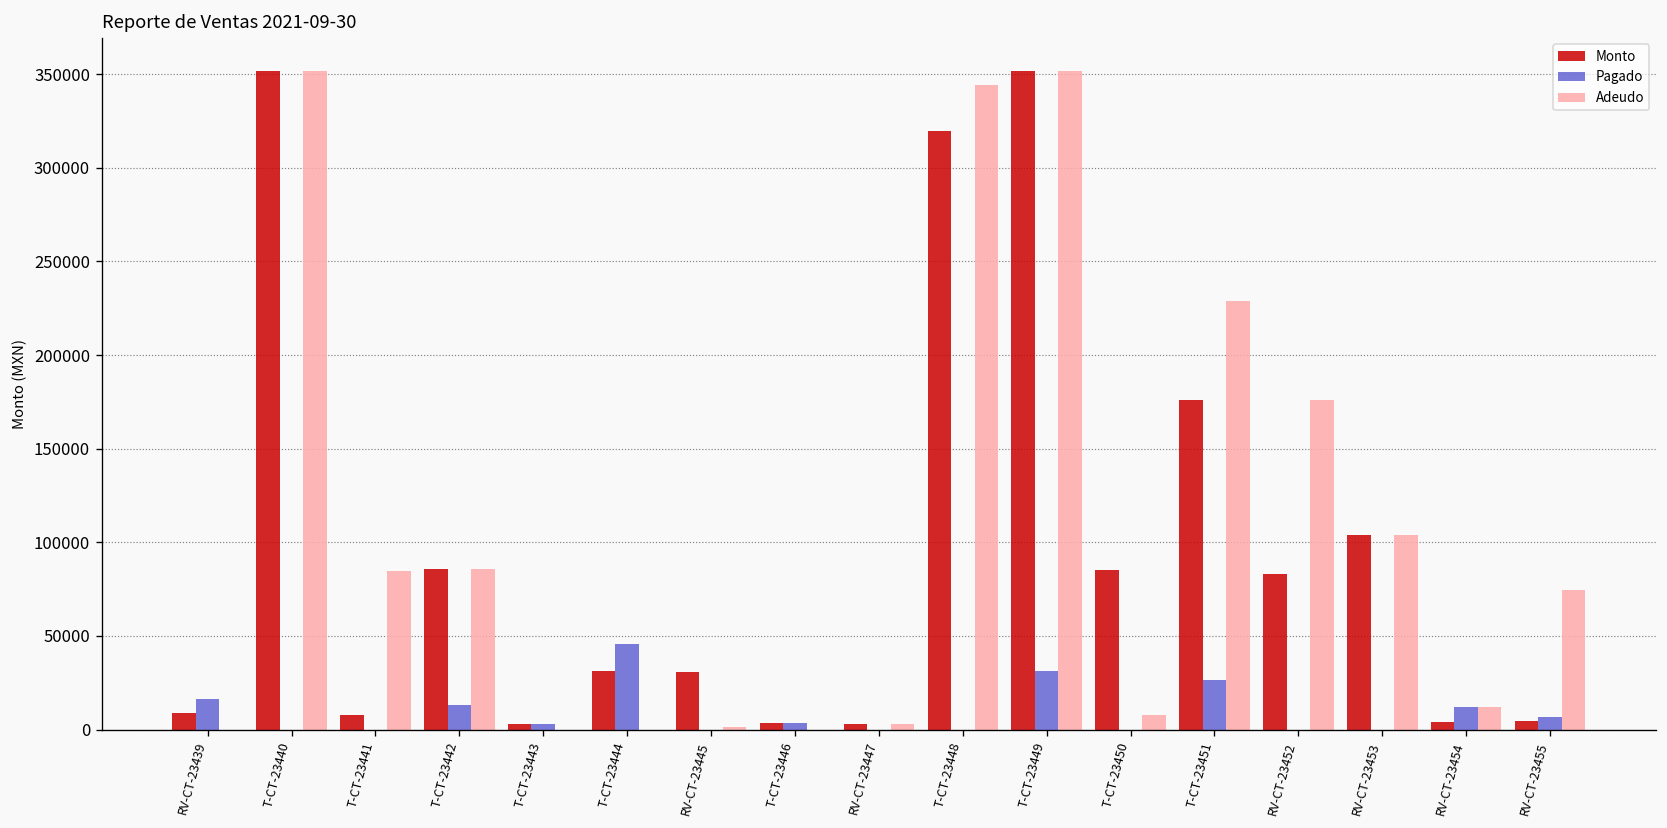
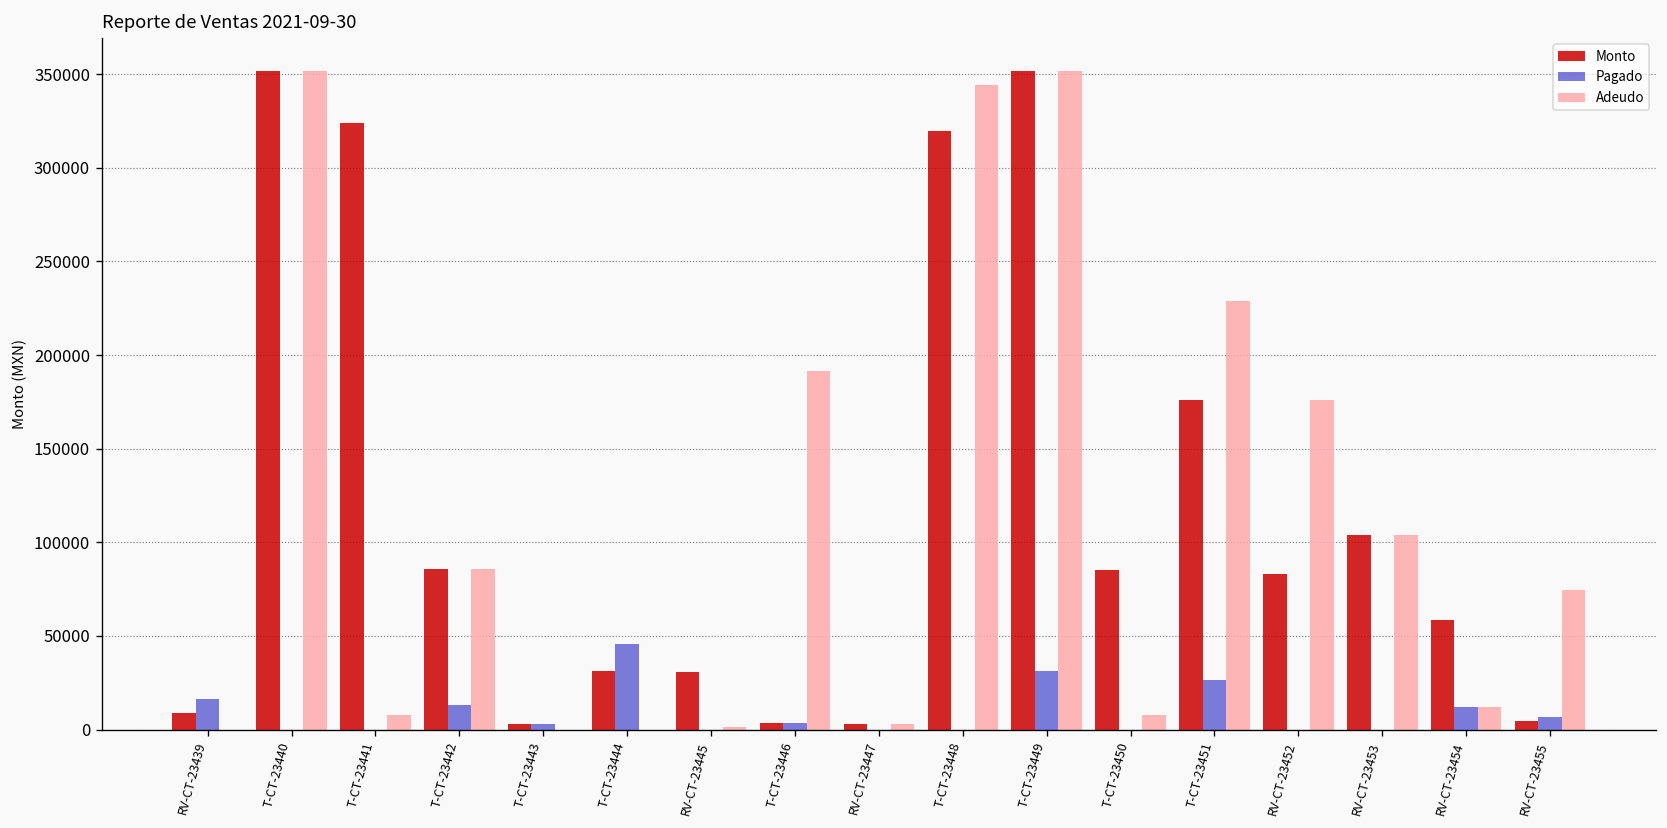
Monto, T-CT-23441: 8000 -> 324000
Adeudo, T-CT-23441: 85000 -> 8000
Adeudo, T-CT-23446: 0 -> 192000
Monto, RV-CT-23454: 4000 -> 59000
